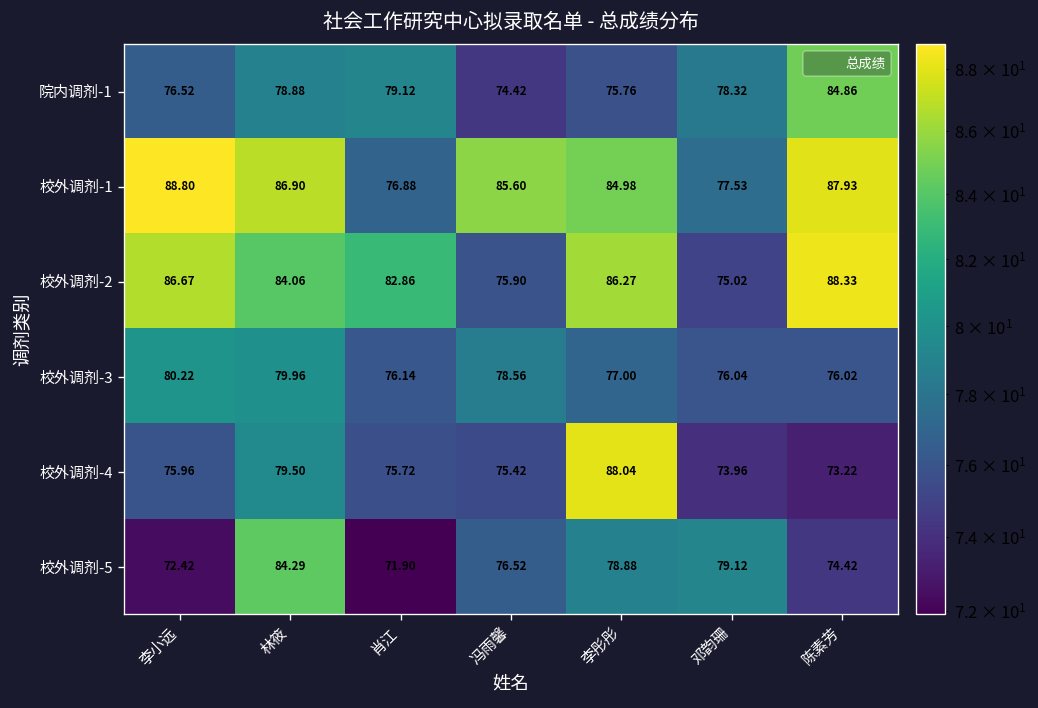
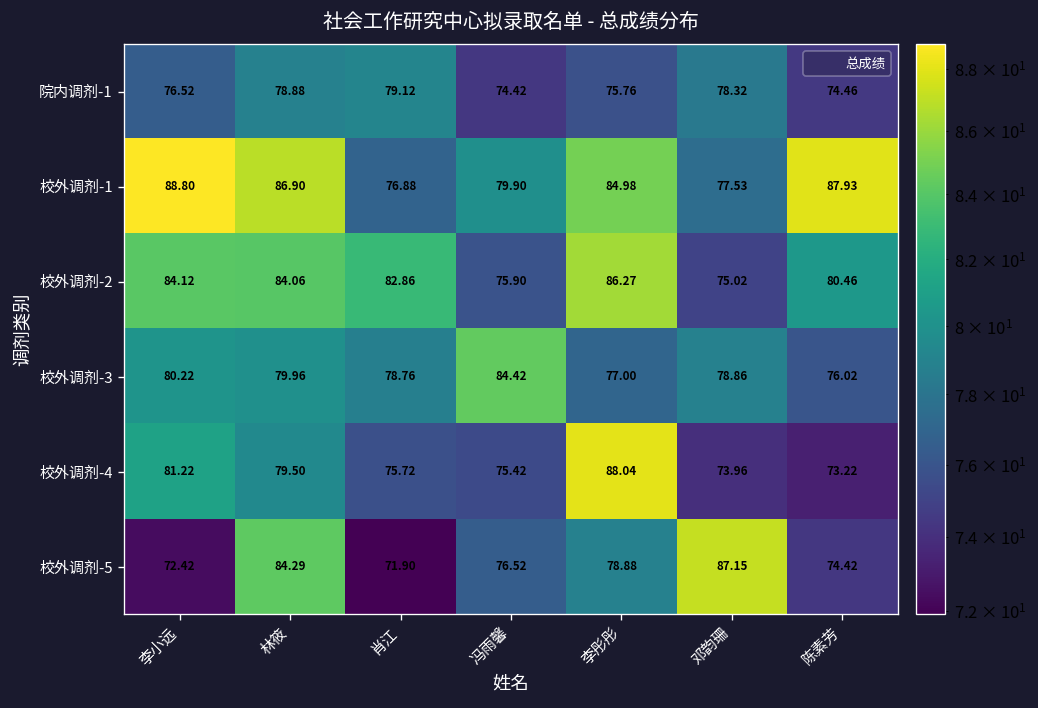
院内调剂-1, 陈素芳: 84.86 -> 74.46
校外调剂-1, 冯雨馨: 85.60 -> 79.90
校外调剂-2, 李小远: 86.67 -> 84.12
校外调剂-2, 陈素芳: 88.33 -> 80.46
校外调剂-3, 肖江: 76.14 -> 78.76
校外调剂-3, 冯雨馨: 78.56 -> 84.42
校外调剂-3, 邓韵珊: 76.04 -> 78.86
校外调剂-4, 李小远: 75.96 -> 81.22
校外调剂-5, 邓韵珊: 79.12 -> 87.15
